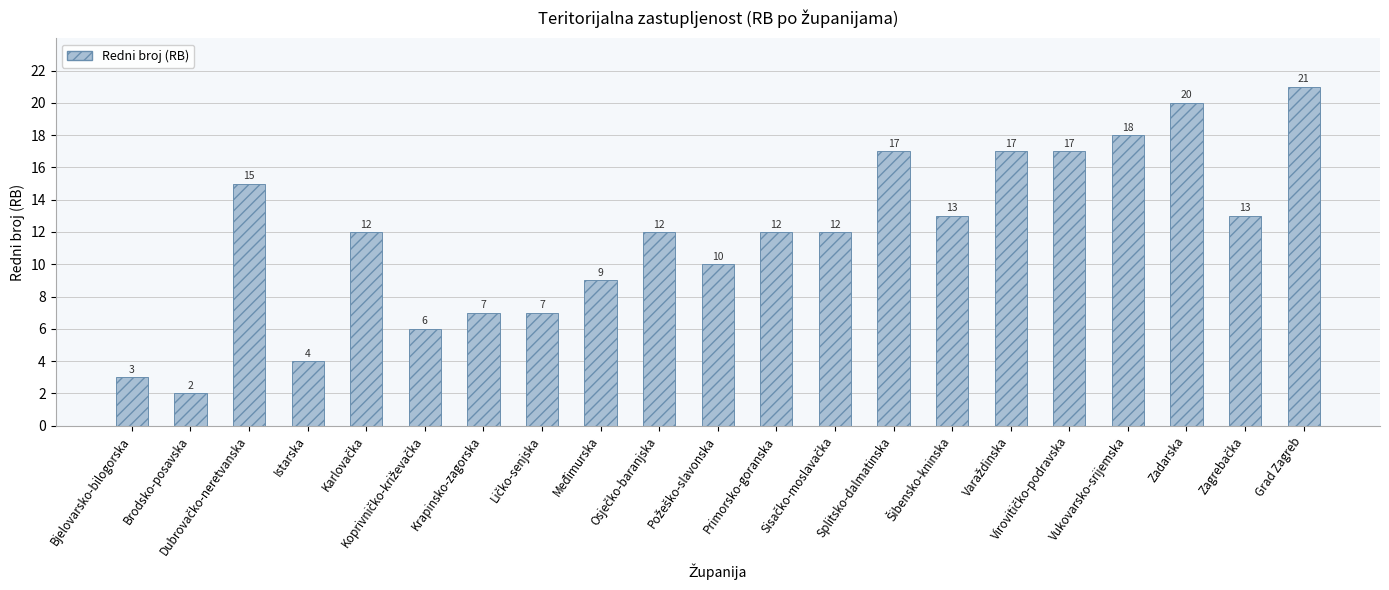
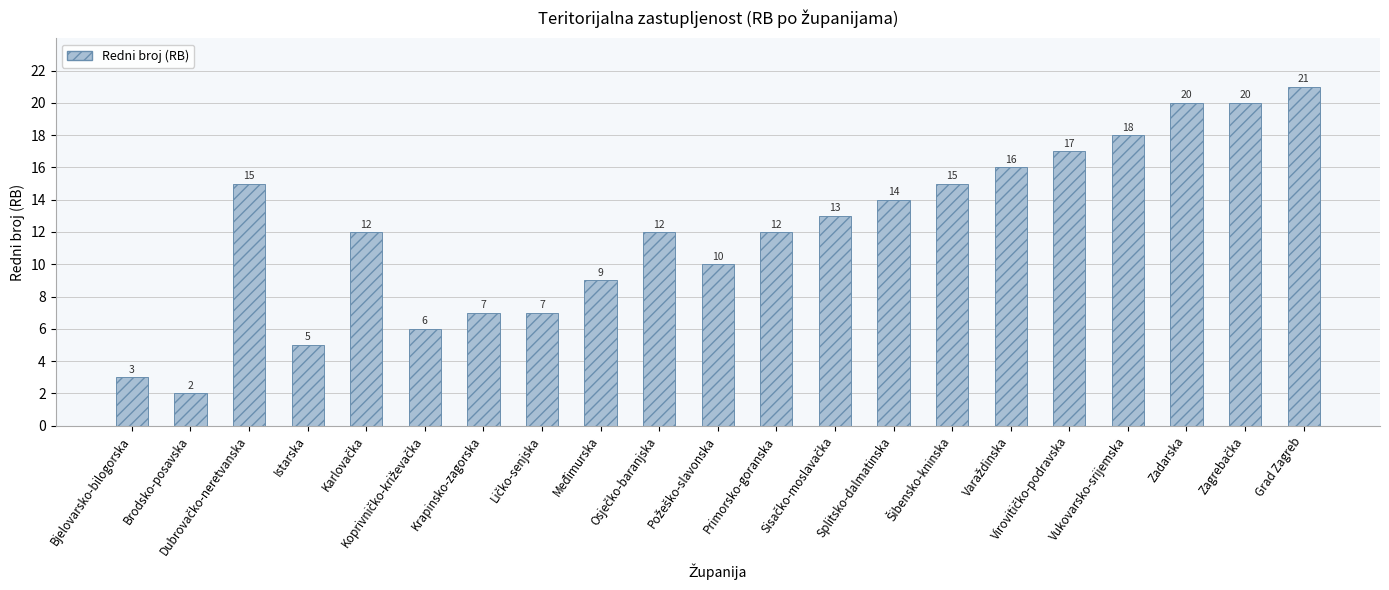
Istarska: 4 -> 5
Sisačko-moslavačka: 12 -> 13
Splitsko-dalmatinska: 17 -> 14
Šibensko-kninska: 13 -> 15
Varaždinska: 17 -> 16
Zagrebačka: 13 -> 20
